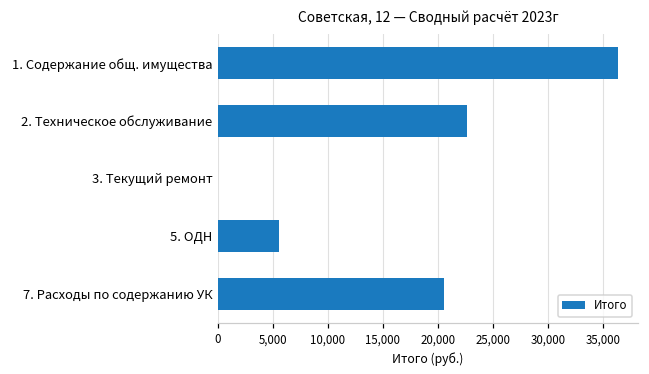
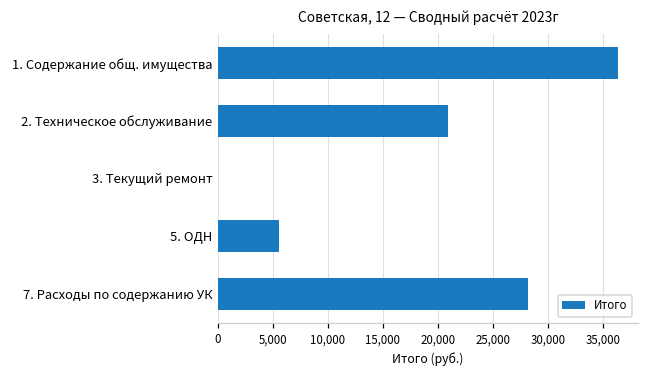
2. Техническое обслуживание: 22,600 -> 21,000
7. Расходы по содержанию УК: 20,600 -> 28,200
